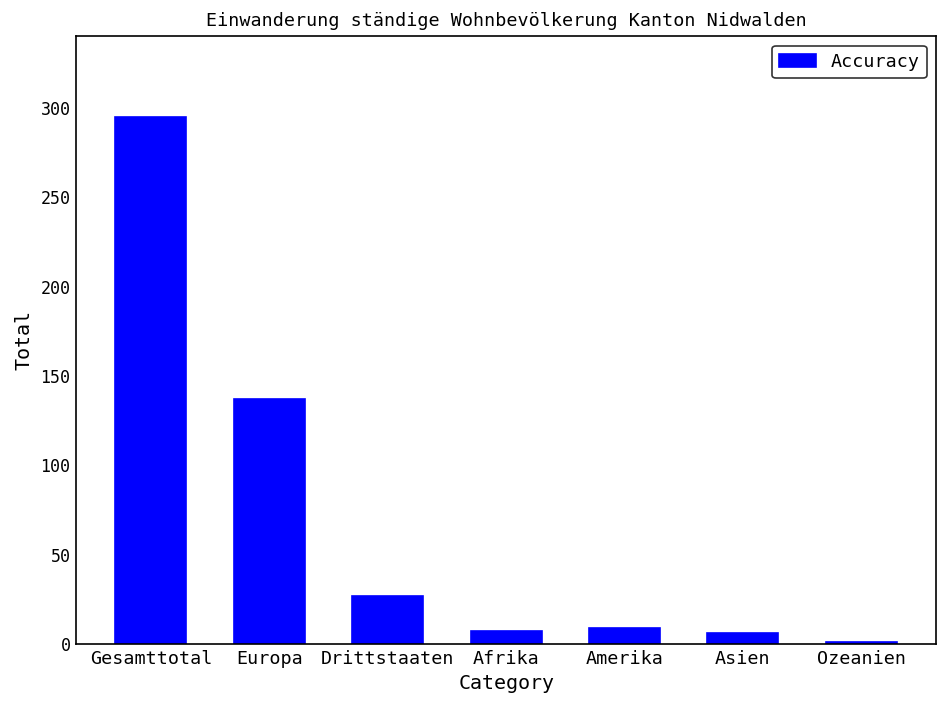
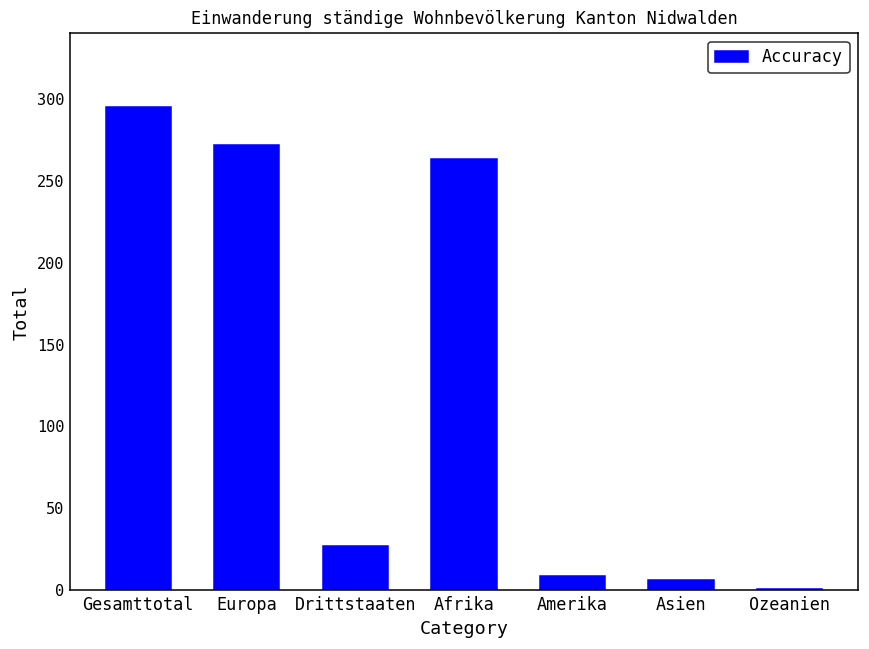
Europa: 137 -> 272
Afrika: 7 -> 263
